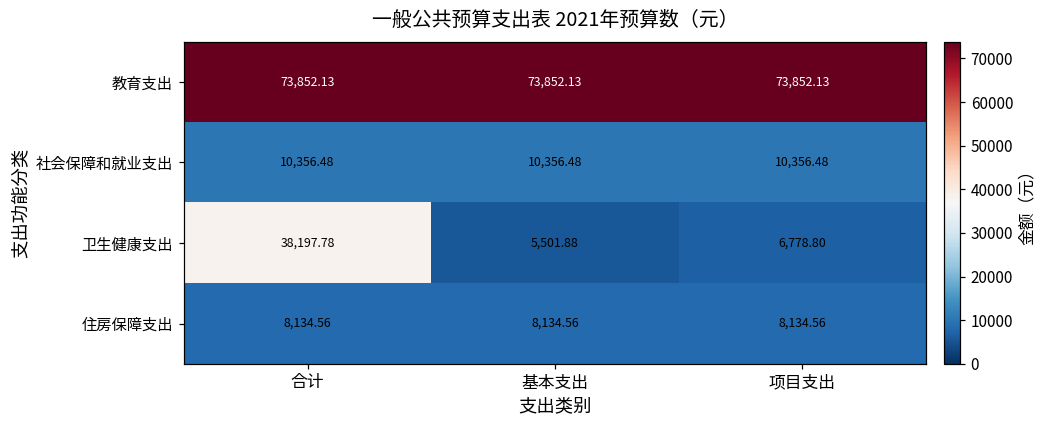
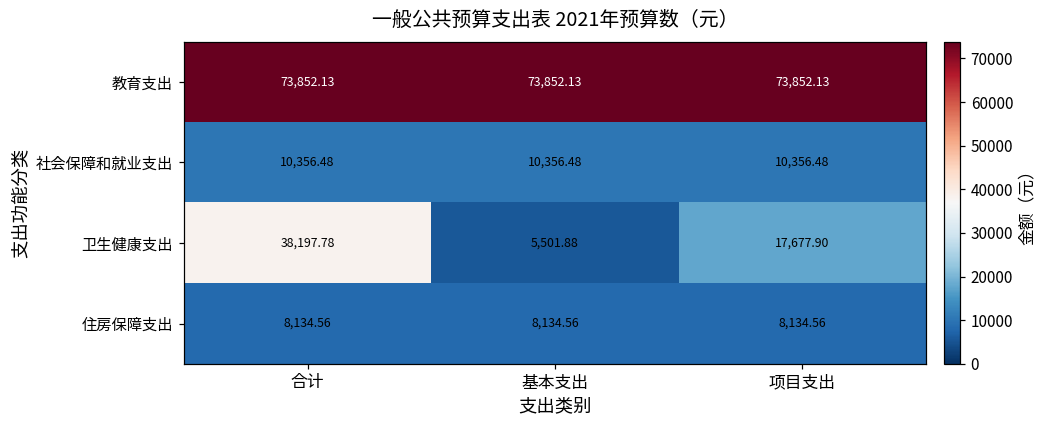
卫生健康支出, 项目支出: 6,778.80 -> 17,677.90
